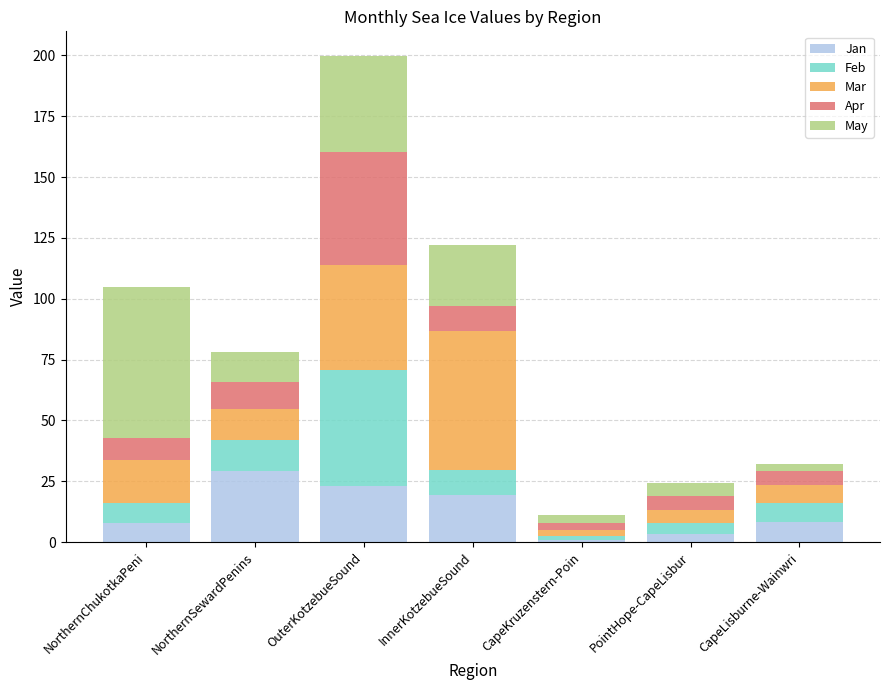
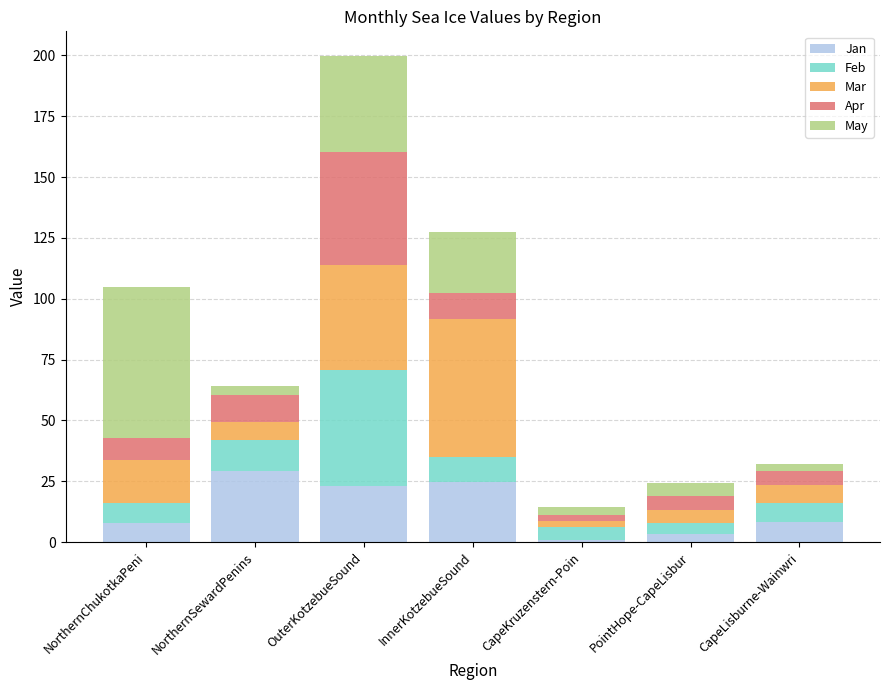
Mar, NorthernSewardPenins: 13 -> 7
May, NorthernSewardPenins: 12 -> 4
Jan, InnerKotzebueSound: 19 -> 25
Feb, CapeKruzenstern-Poin: 2 -> 5
